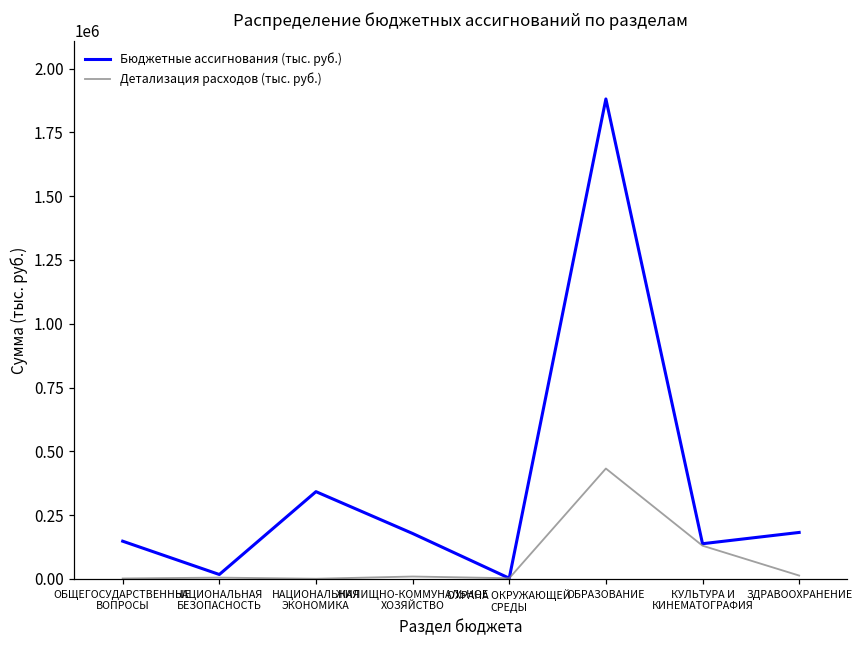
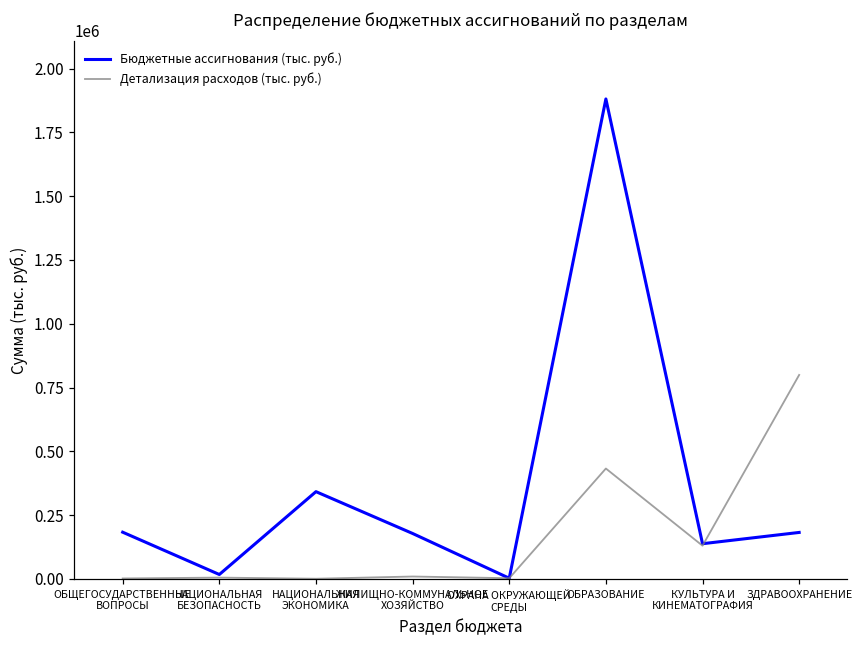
Бюджетные ассигнования (тыс. руб.), ОБЩЕГОСУДАРСТВЕННЫЕ ВОПРОСЫ: 150000 -> 180000
Детализация расходов (тыс. руб.), ЗДРАВООХРАНЕНИЕ: 10000 -> 800000
